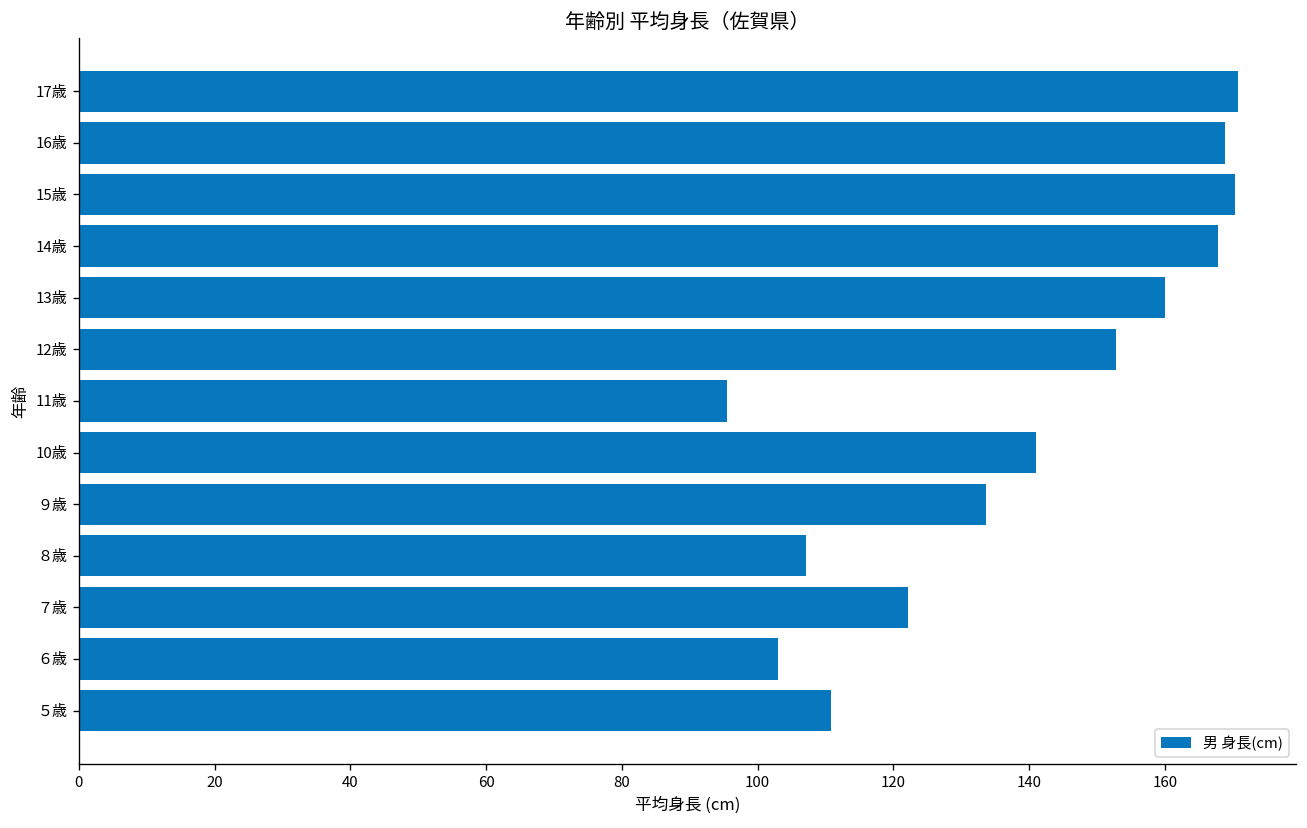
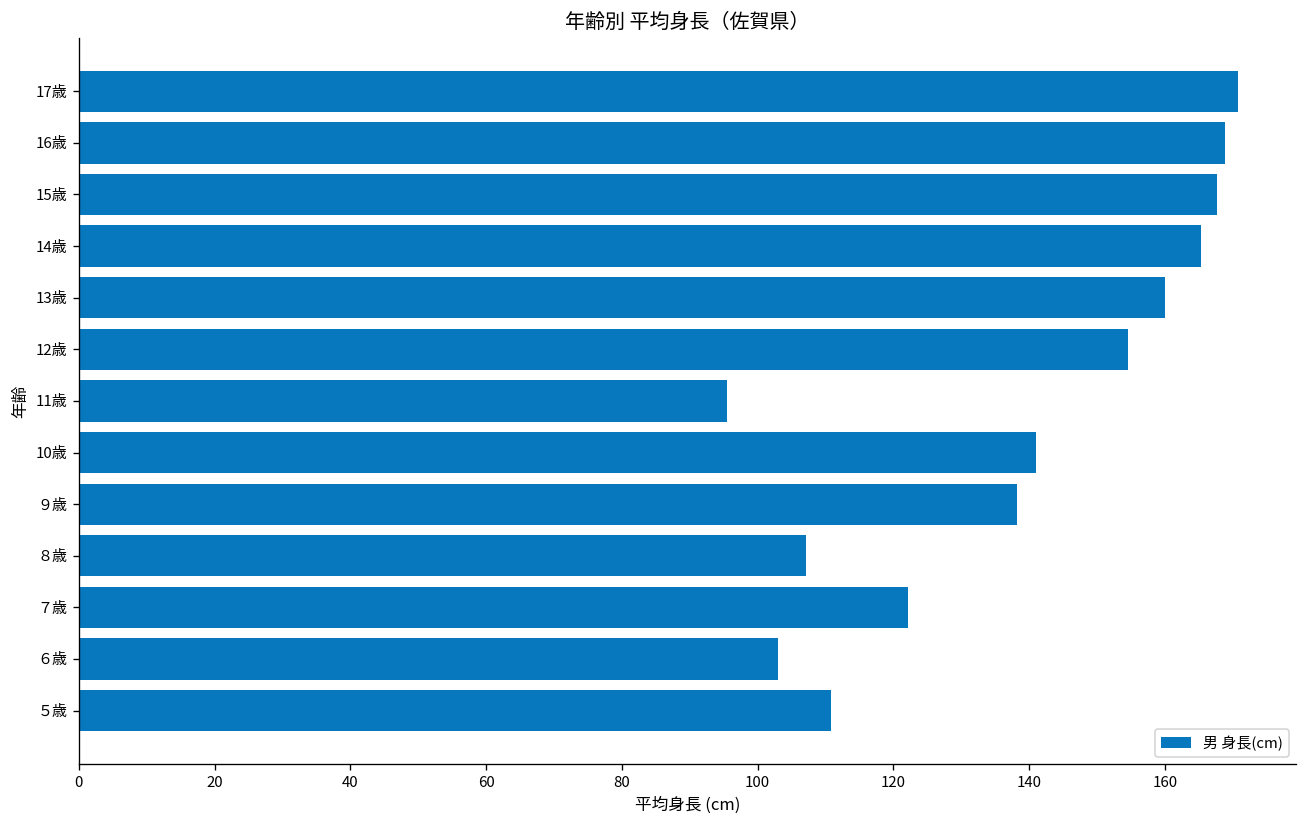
15歳: 170 -> 168
14歳: 168 -> 165
12歳: 153 -> 155
９歳: 134 -> 138
